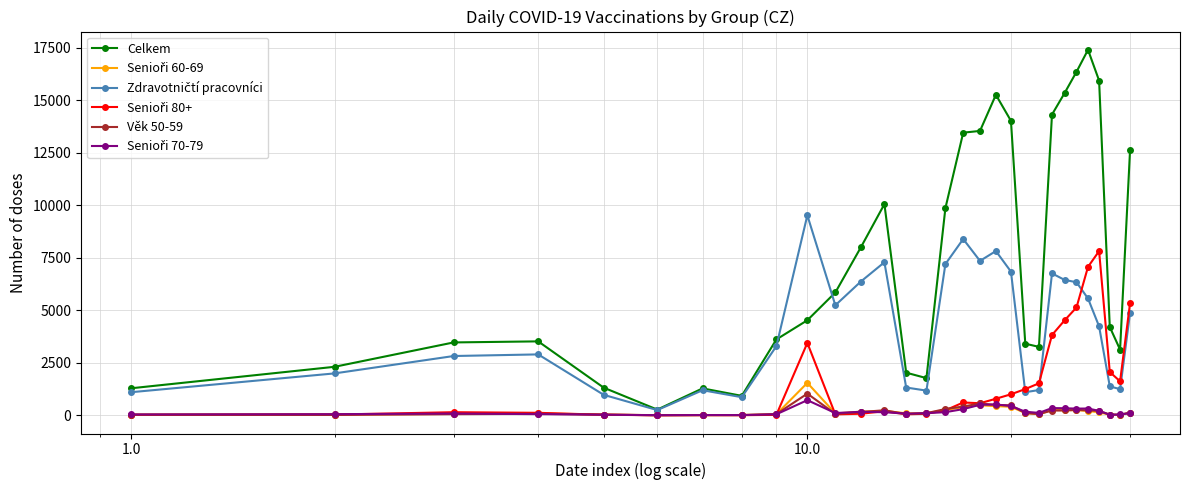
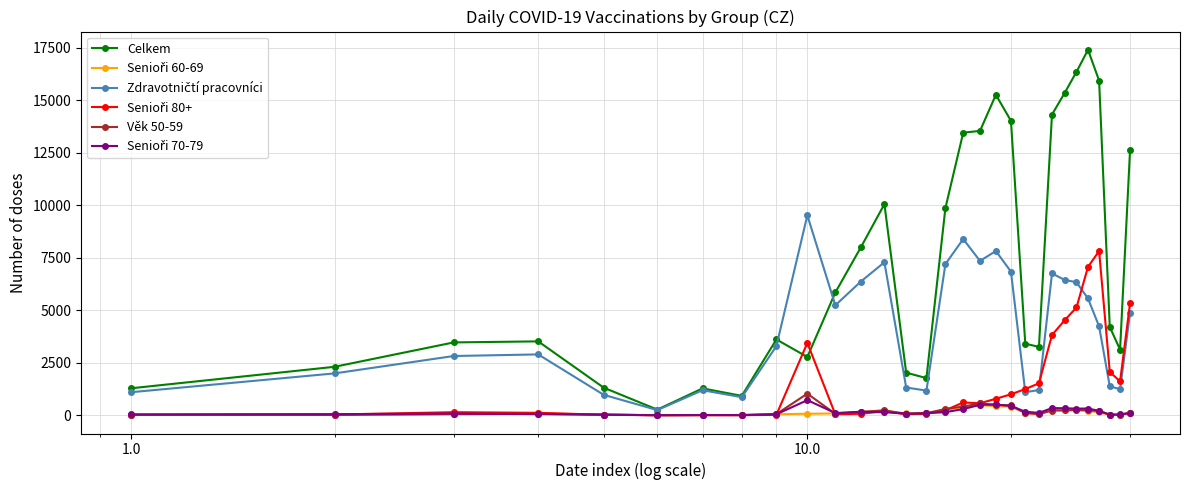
Celkem, 10.0: 4500 -> 2800
Senioři 60-69, 10.0: 1500 -> 100
